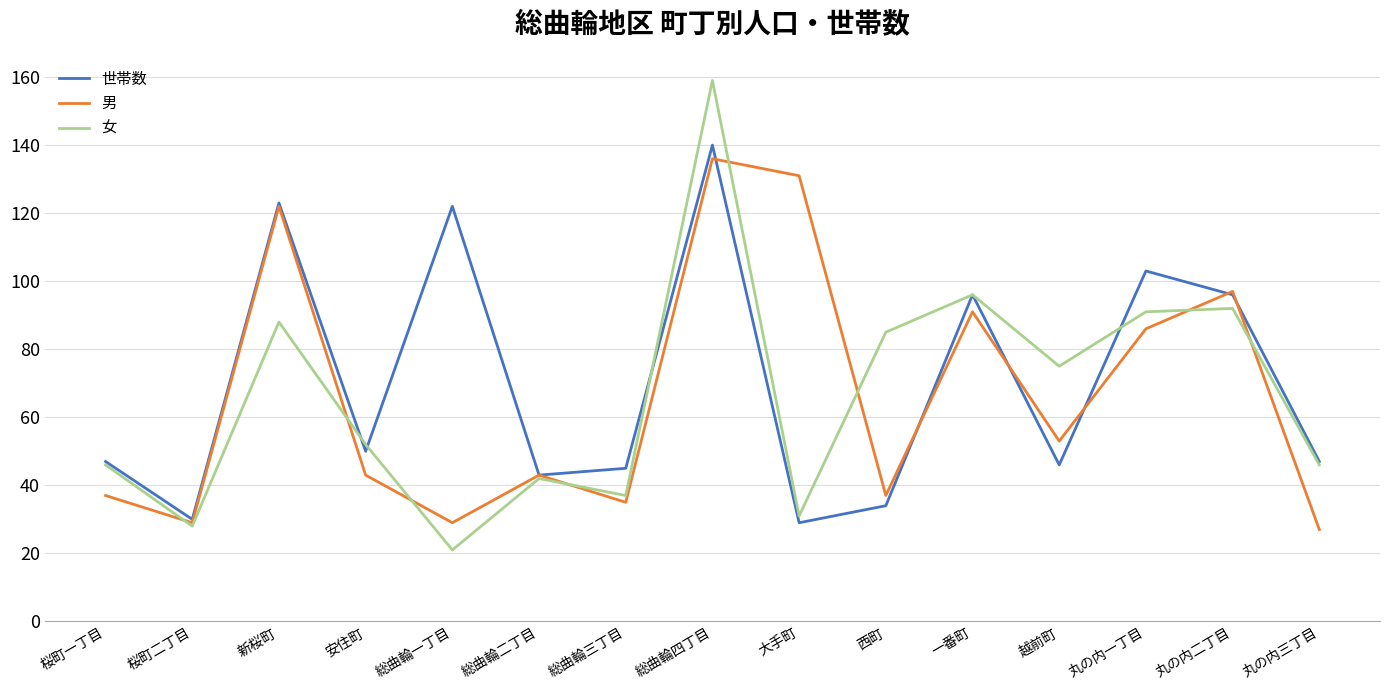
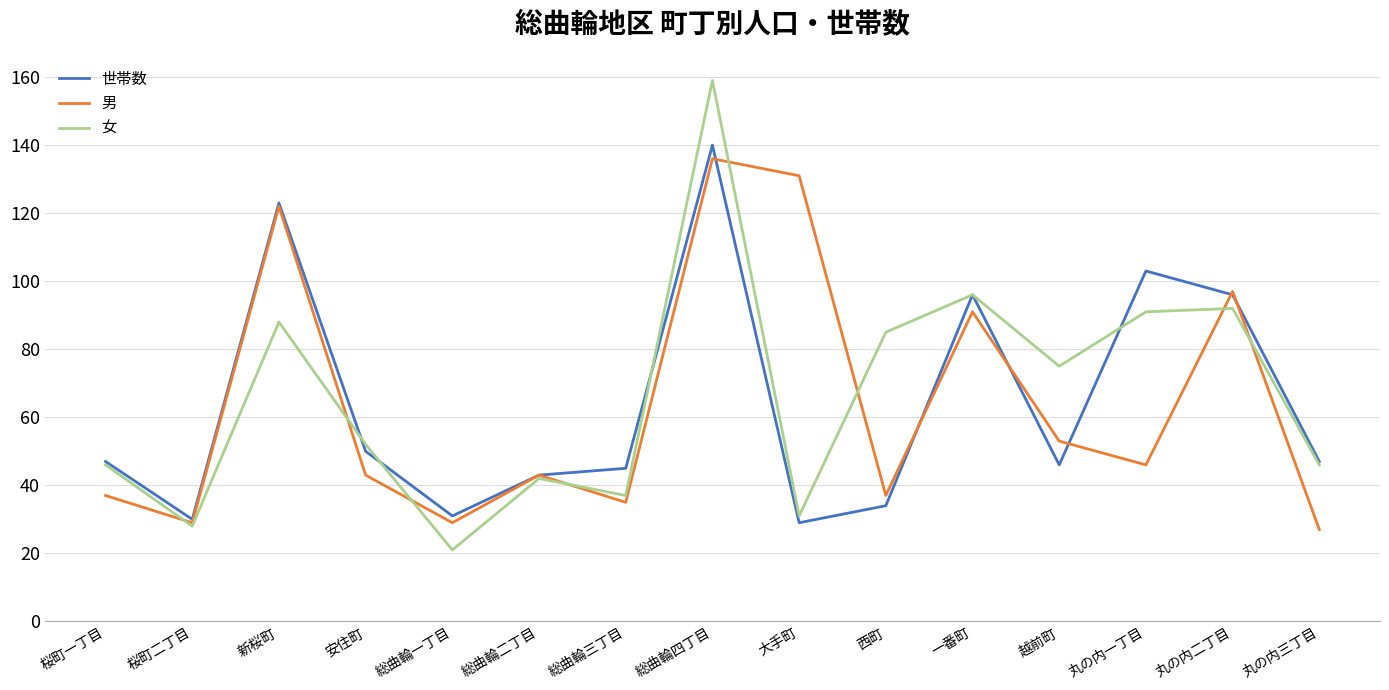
世帯数, 総曲輪一丁目: 122 -> 31
男, 丸の内一丁目: 86 -> 46
